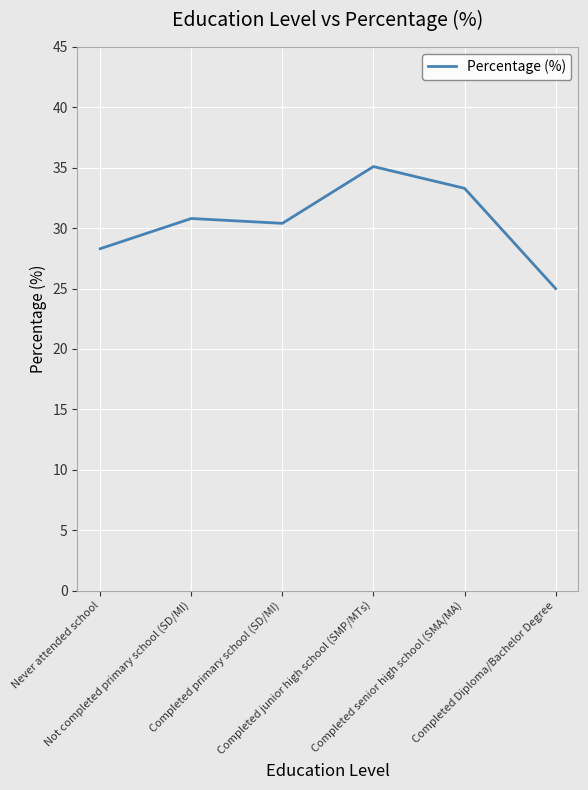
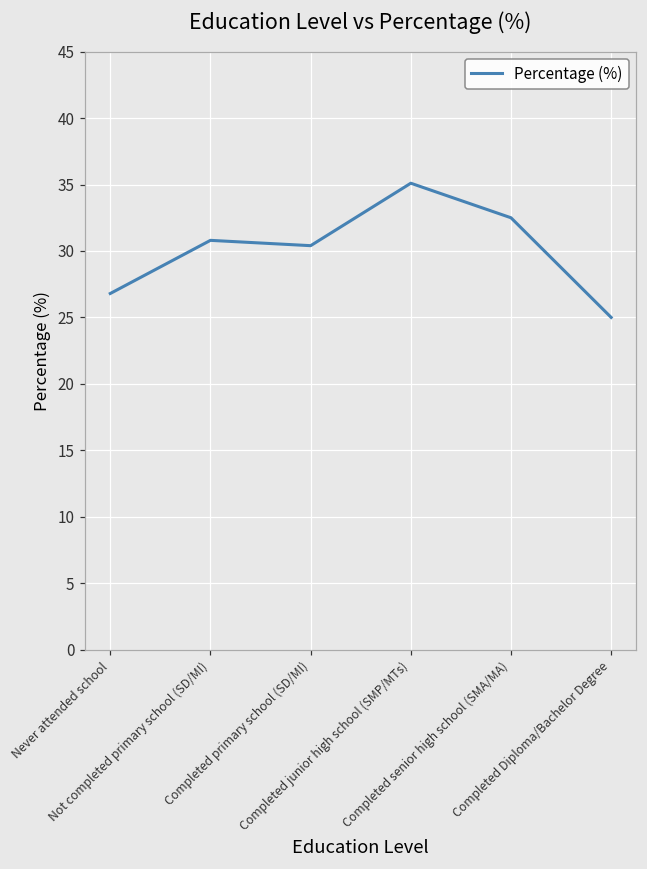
Never attended school: 28.3 -> 26.8
Completed senior high school (SMA/MA): 33.3 -> 32.5
